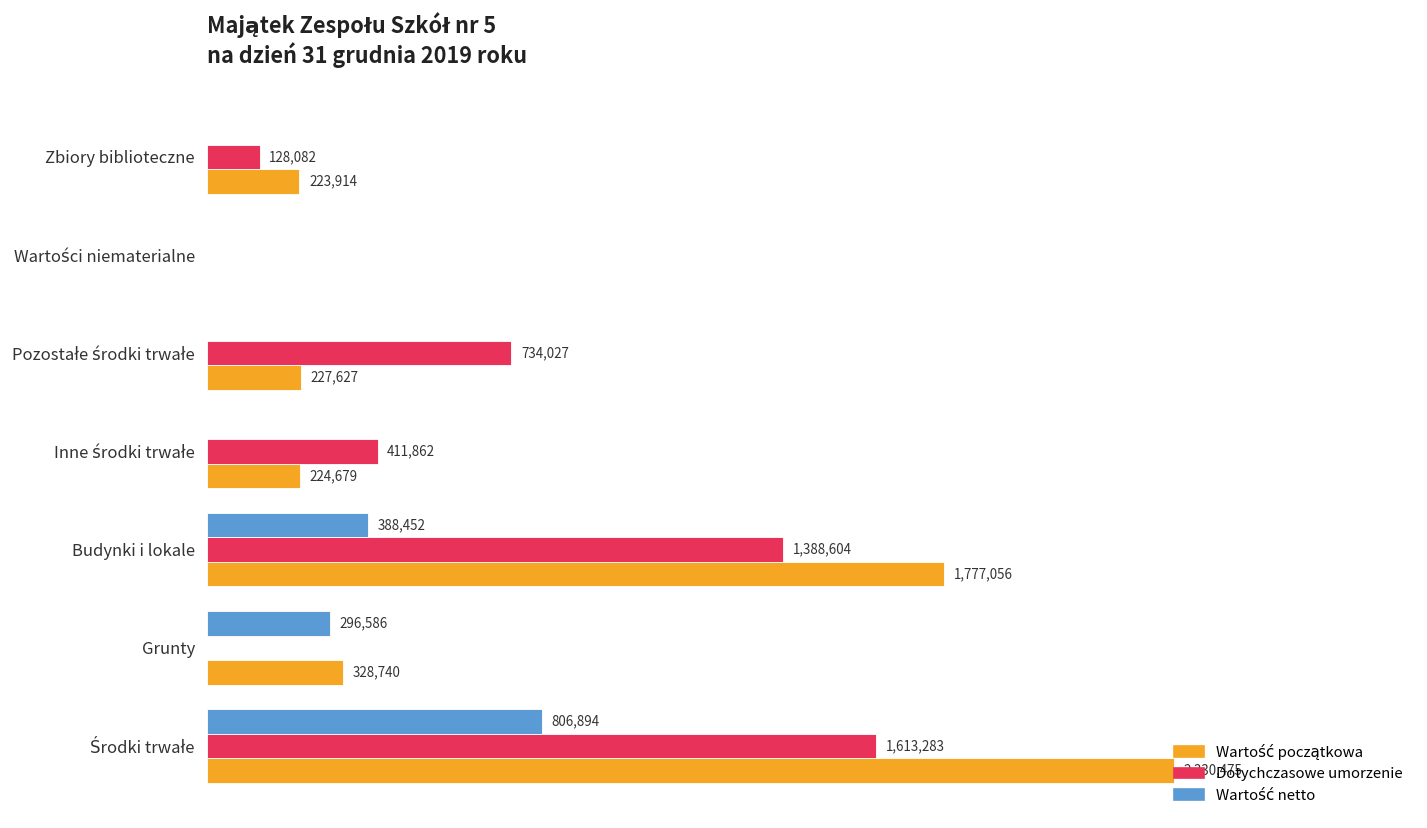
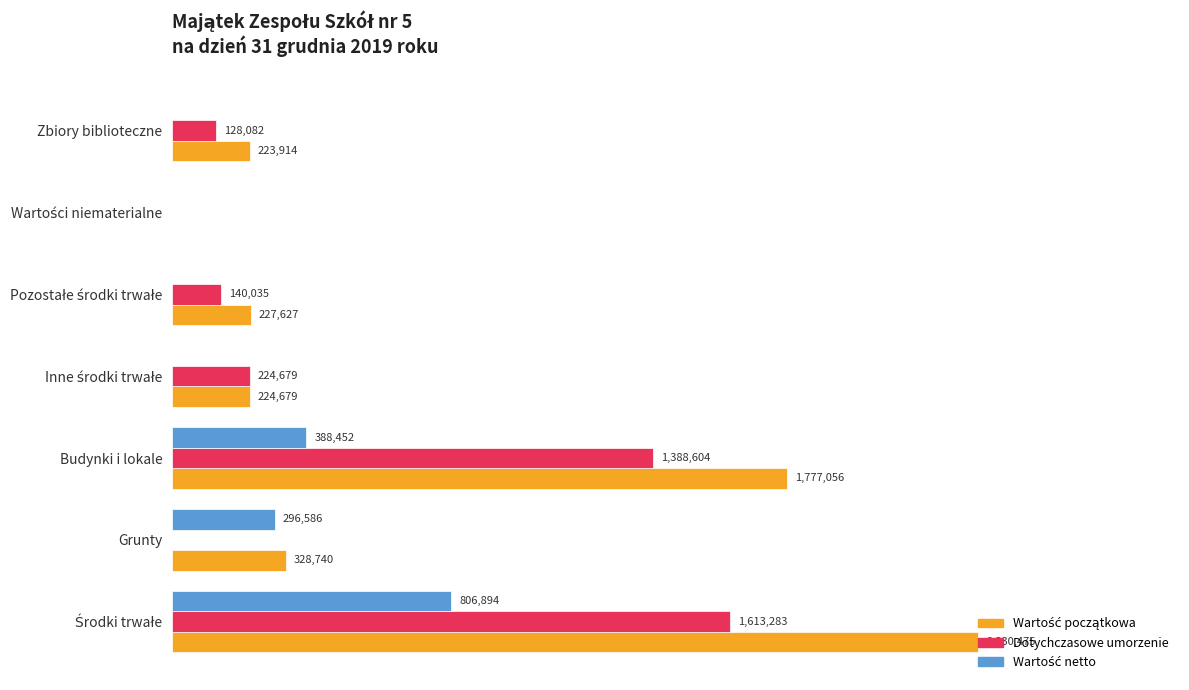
Dotychczasowe umorzenie, Pozostałe środki trwałe: 734,027 -> 140,035
Dotychczasowe umorzenie, Inne środki trwałe: 411,862 -> 224,679
